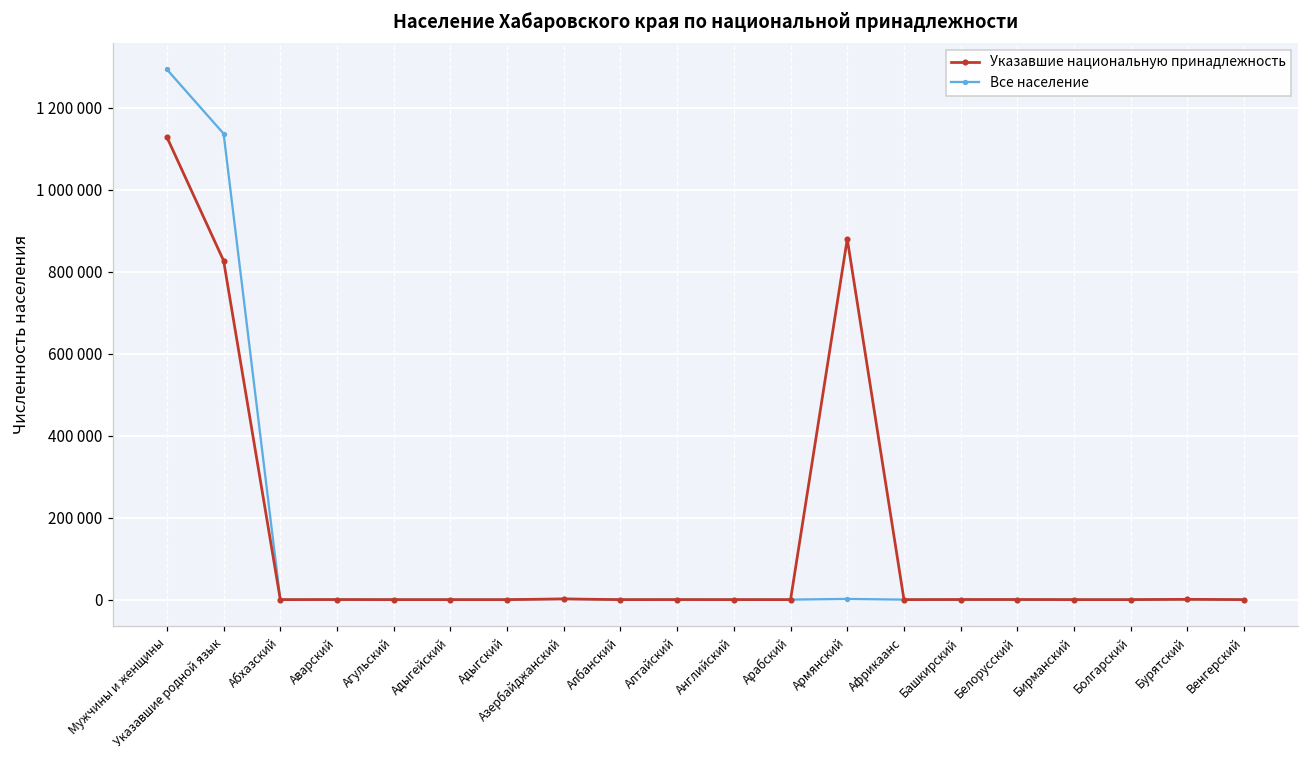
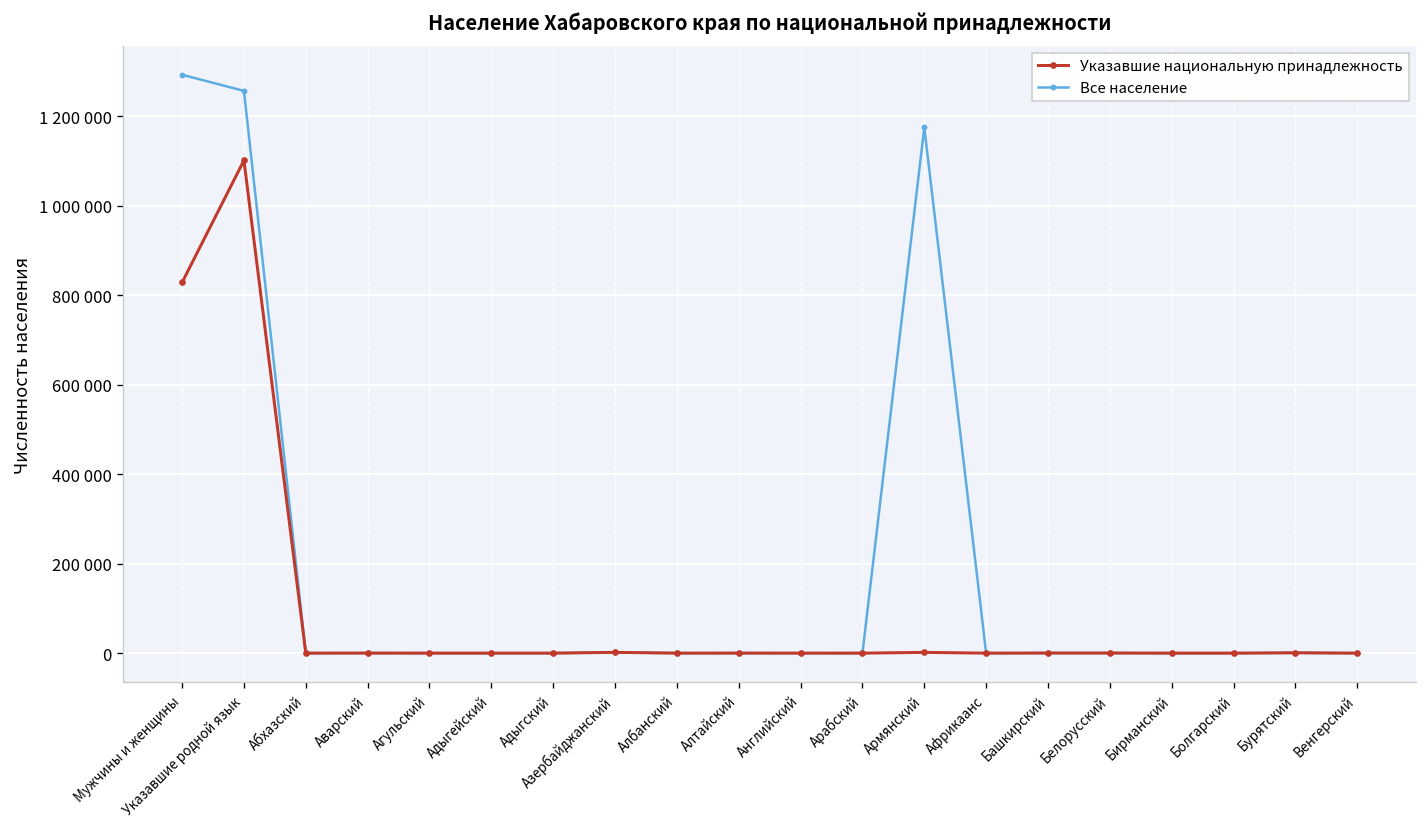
Указавшие национальную принадлежность, Мужчины и женщины: 1130000 -> 830000
Указавшие национальную принадлежность, Указавшие родной язык: 830000 -> 1100000
Все население, Указавшие родной язык: 1140000 -> 1260000
Указавшие национальную принадлежность, Армянский: 880000 -> 0
Все население, Армянский: 0 -> 1180000
